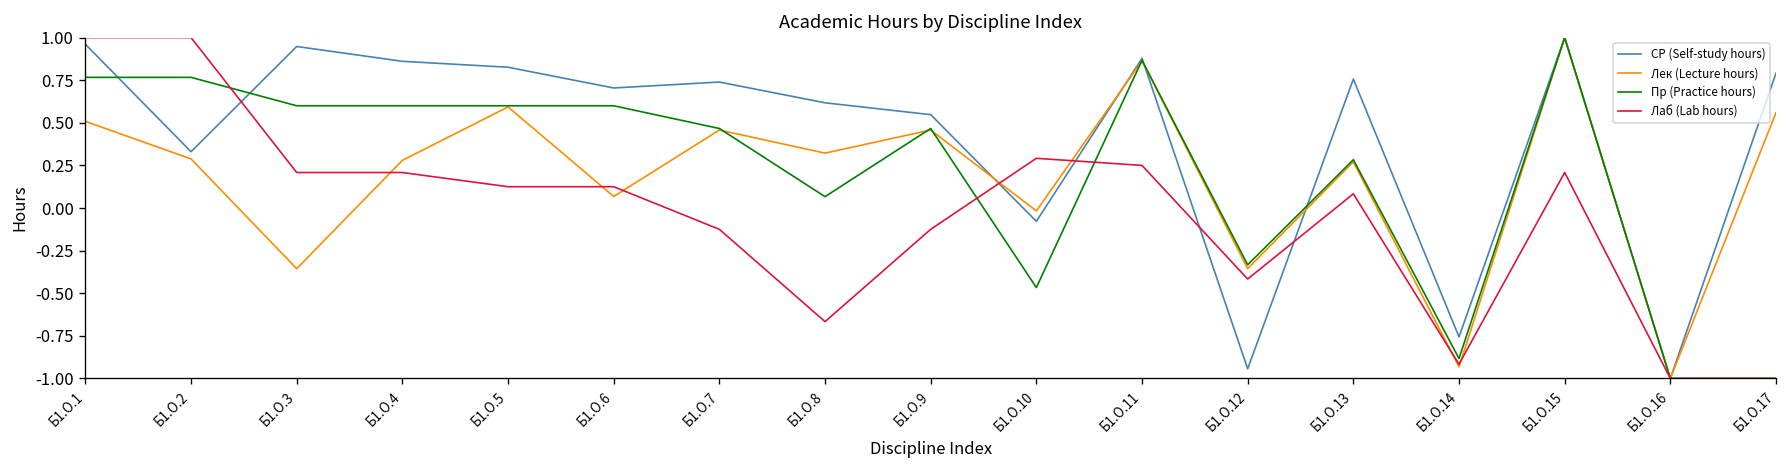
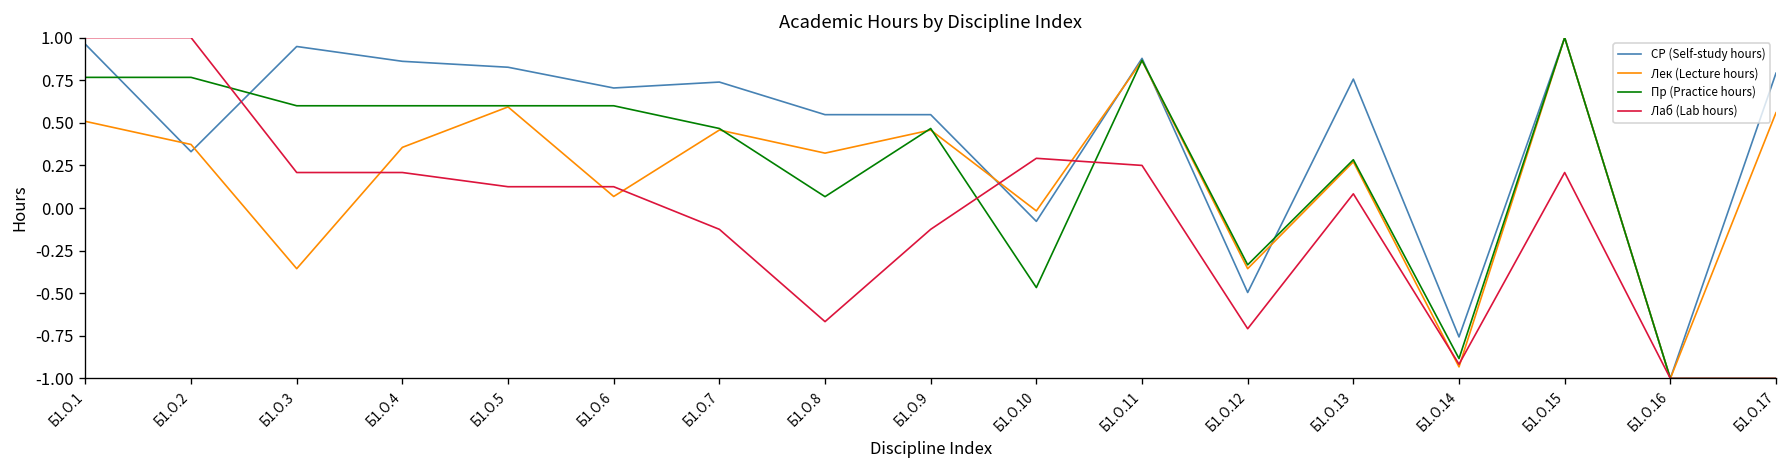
Лек (Lecture hours), Б1.О.2: 0.29 -> 0.37
Лек (Lecture hours), Б1.О.4: 0.28 -> 0.36
СР (Self-study hours), Б1.О.8: 0.62 -> 0.55
СР (Self-study hours), Б1.О.12: -0.94 -> -0.50
Лаб (Lab hours), Б1.О.12: -0.42 -> -0.71
